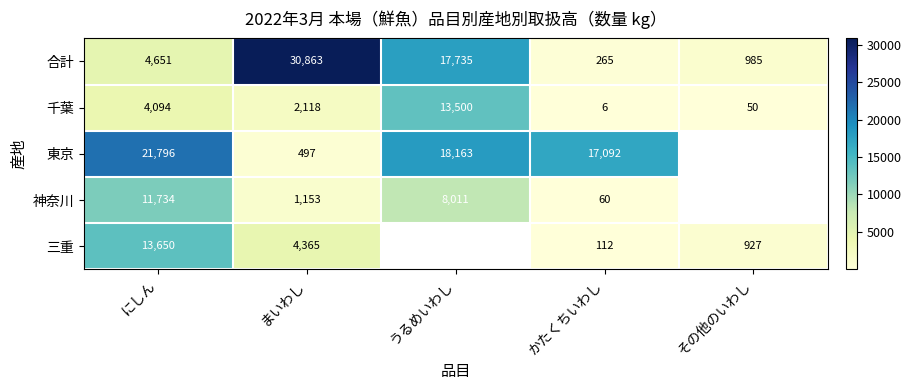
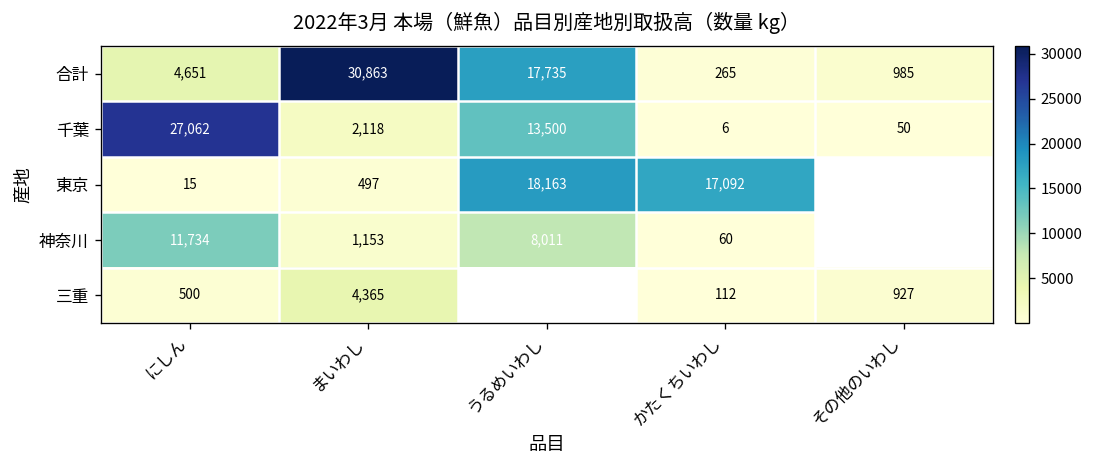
千葉, にしん: 4,094 -> 27,062
東京, にしん: 21,796 -> 15
三重, にしん: 13,650 -> 500
